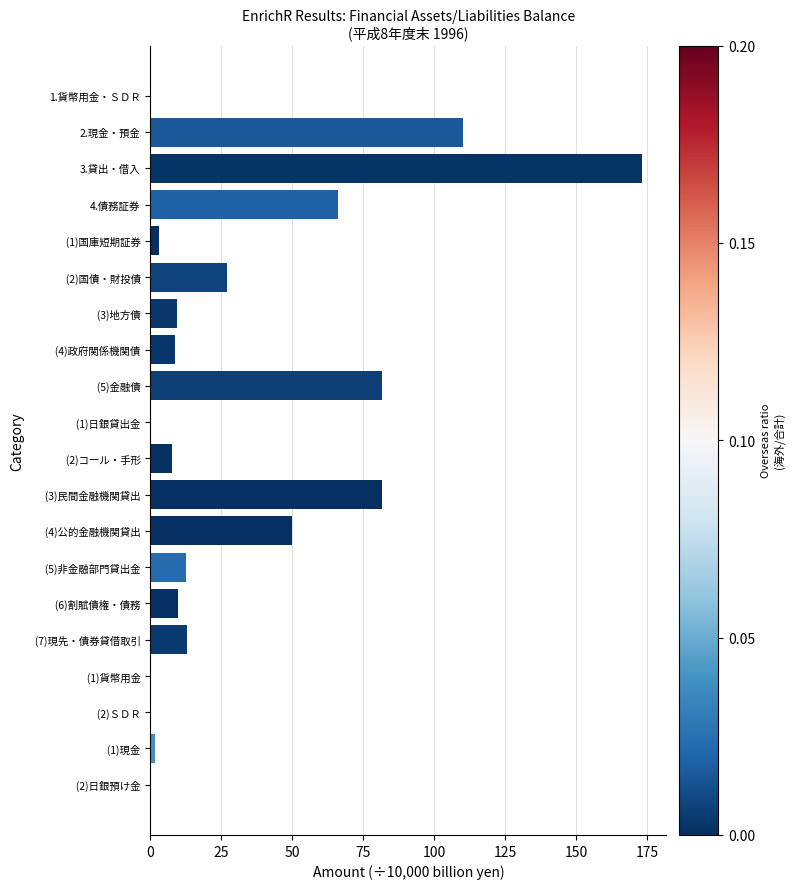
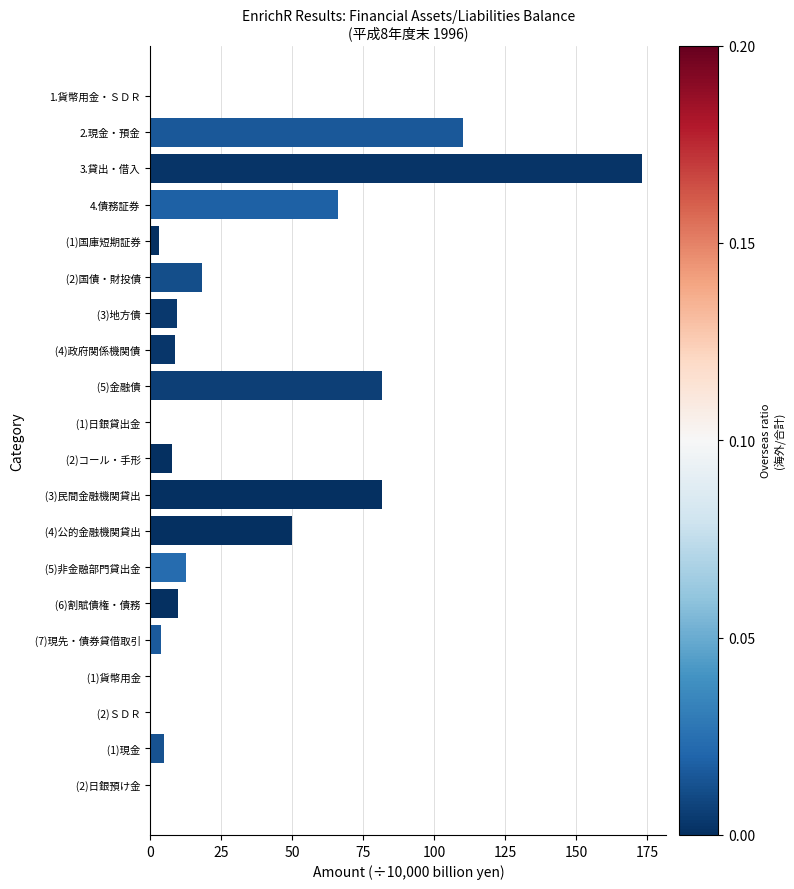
(2)国債・財投債: 27 -> 18
(7)現先・債券貸借取引: 13 -> 4
(1)現金: 2 -> 5
